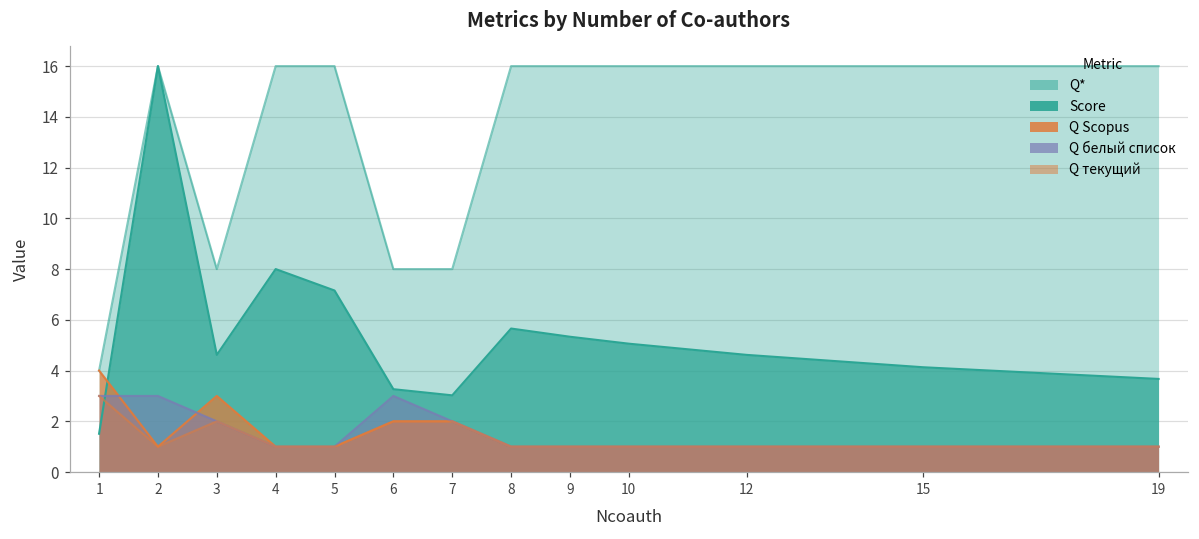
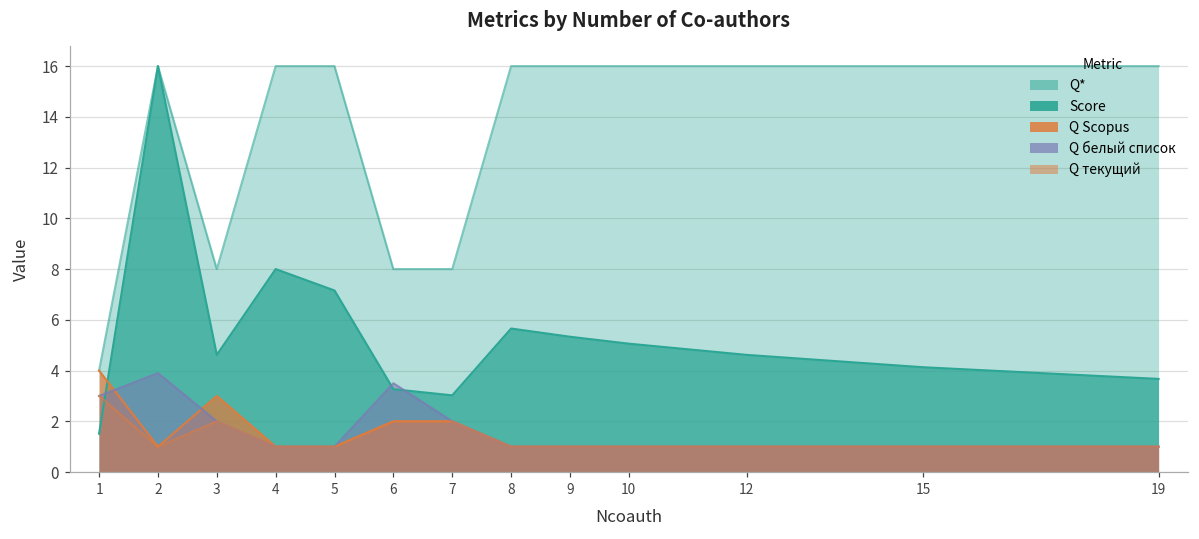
Q белый список, 2: 3.0 -> 3.9
Q белый список, 6: 3.0 -> 3.5
